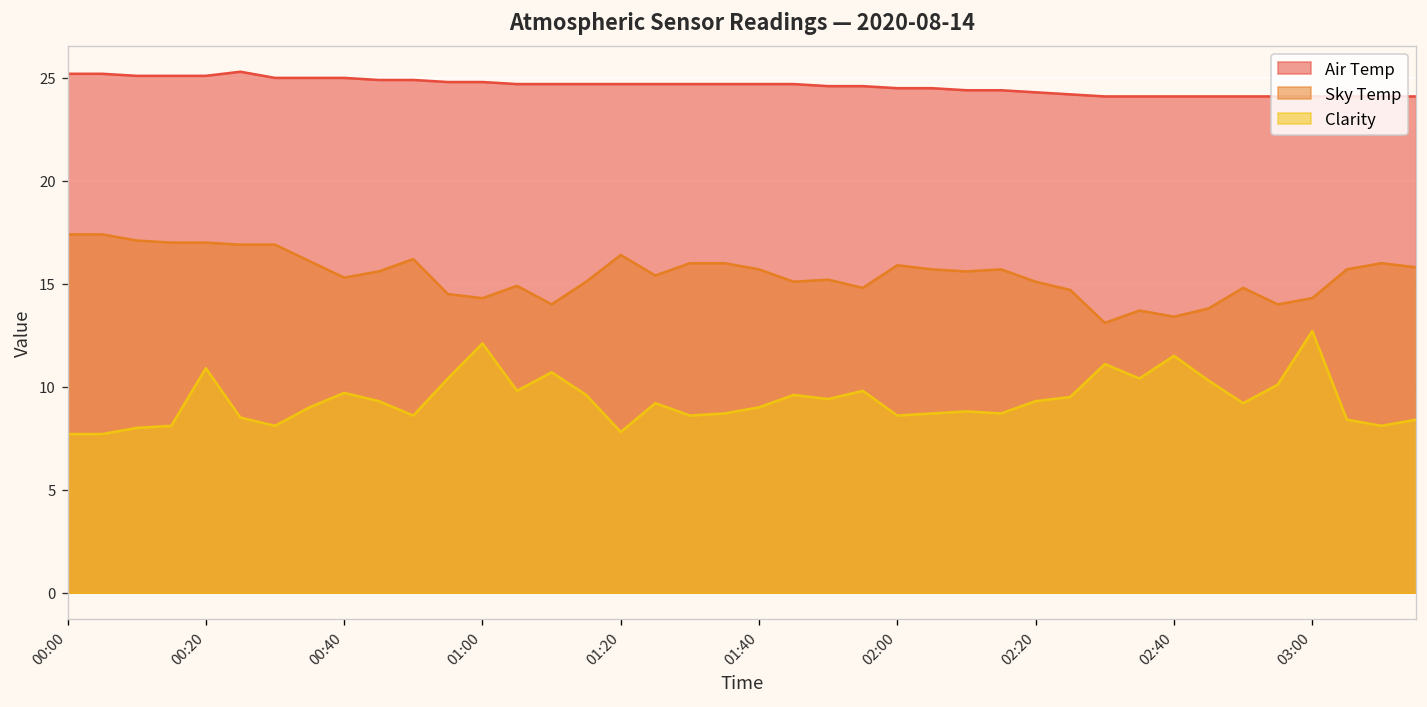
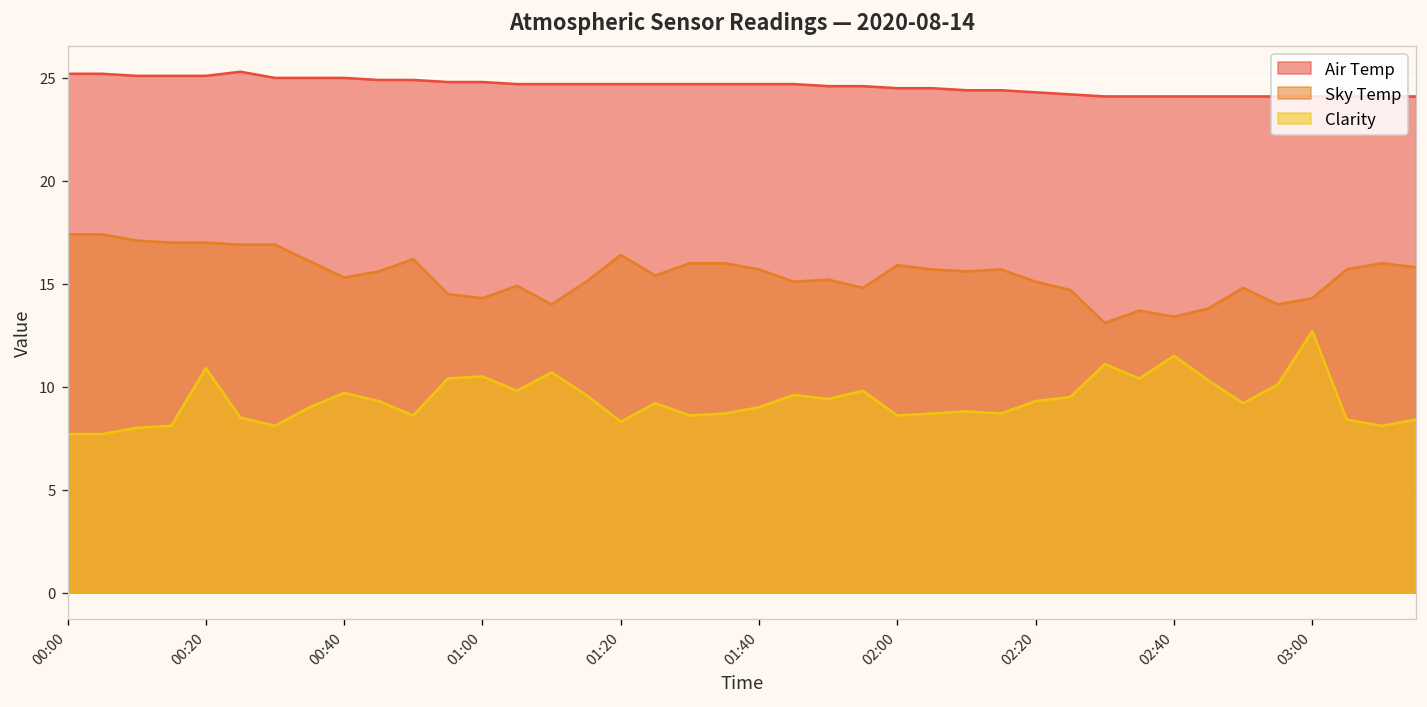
Clarity, 01:00: 12.1 -> 10.5
Clarity, 01:20: 7.8 -> 8.3
